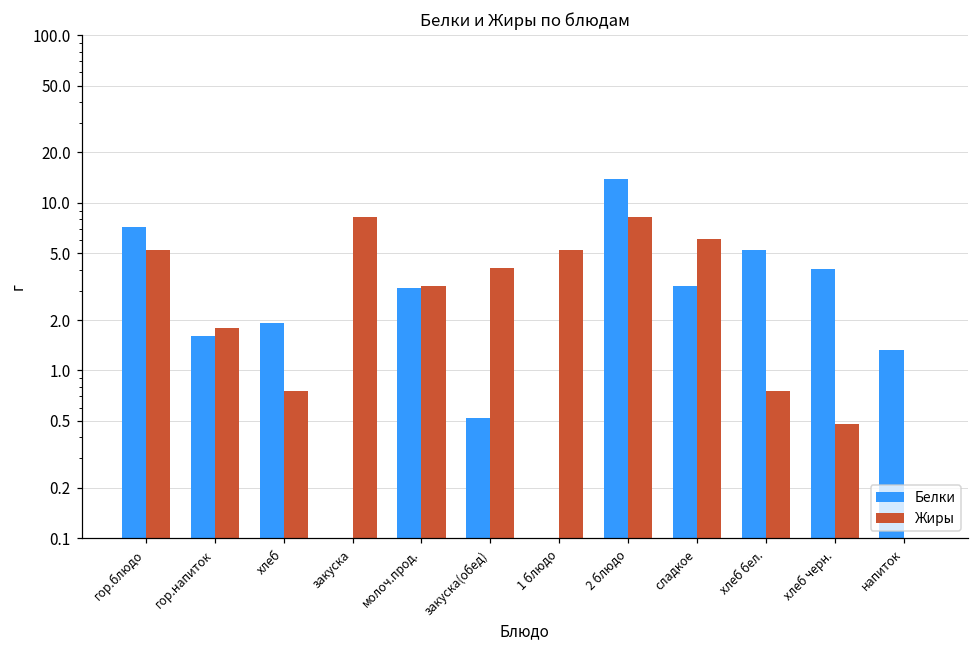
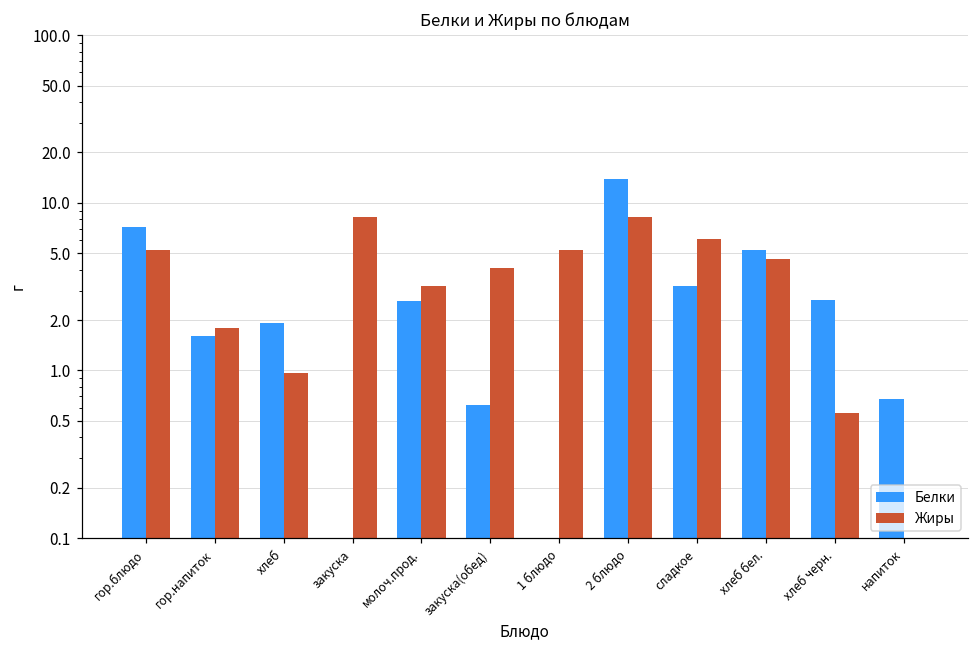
Жиры, хлеб: 0.8 -> 1.0
Белки, молоч.прод.: 3.1 -> 2.6
Белки, закуска(обед): 0.52 -> 0.62
Жиры, хлеб бел.: 0.8 -> 4.6
Белки, хлеб черн.: 4.0 -> 2.6
Жиры, хлеб черн.: 0.48 -> 0.56
Белки, напиток: 1.3 -> 0.7
